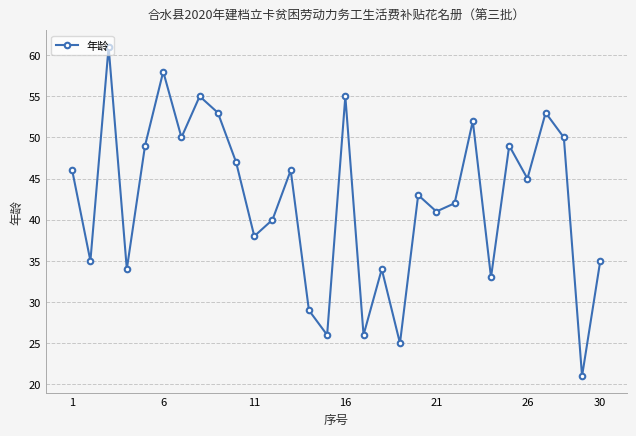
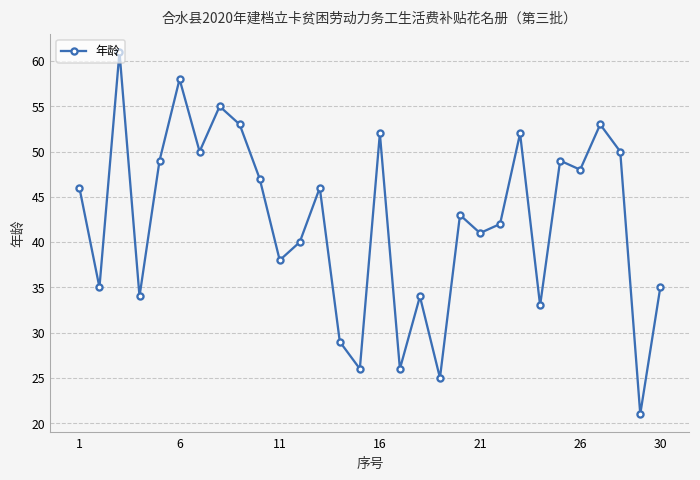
16: 55 -> 52
26: 45 -> 48
